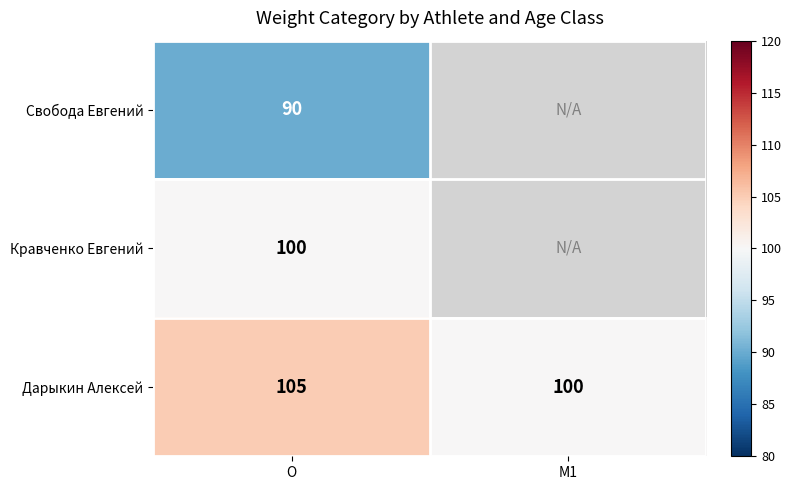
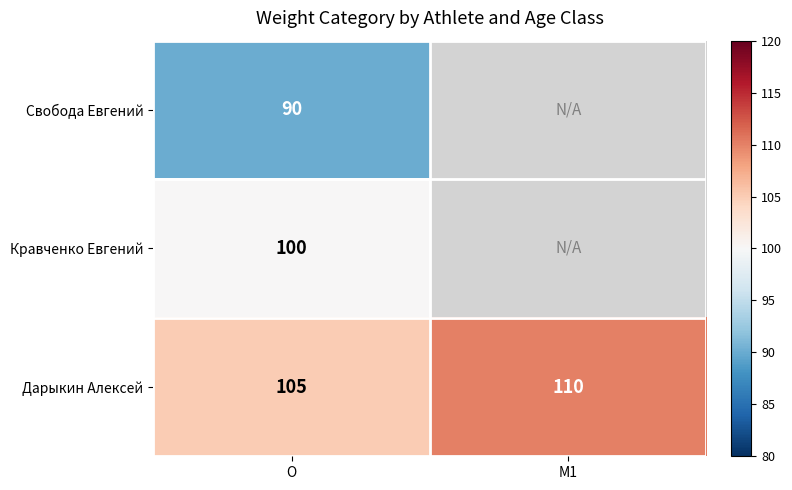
Дарыкин Алексей, M1: 100 -> 110
